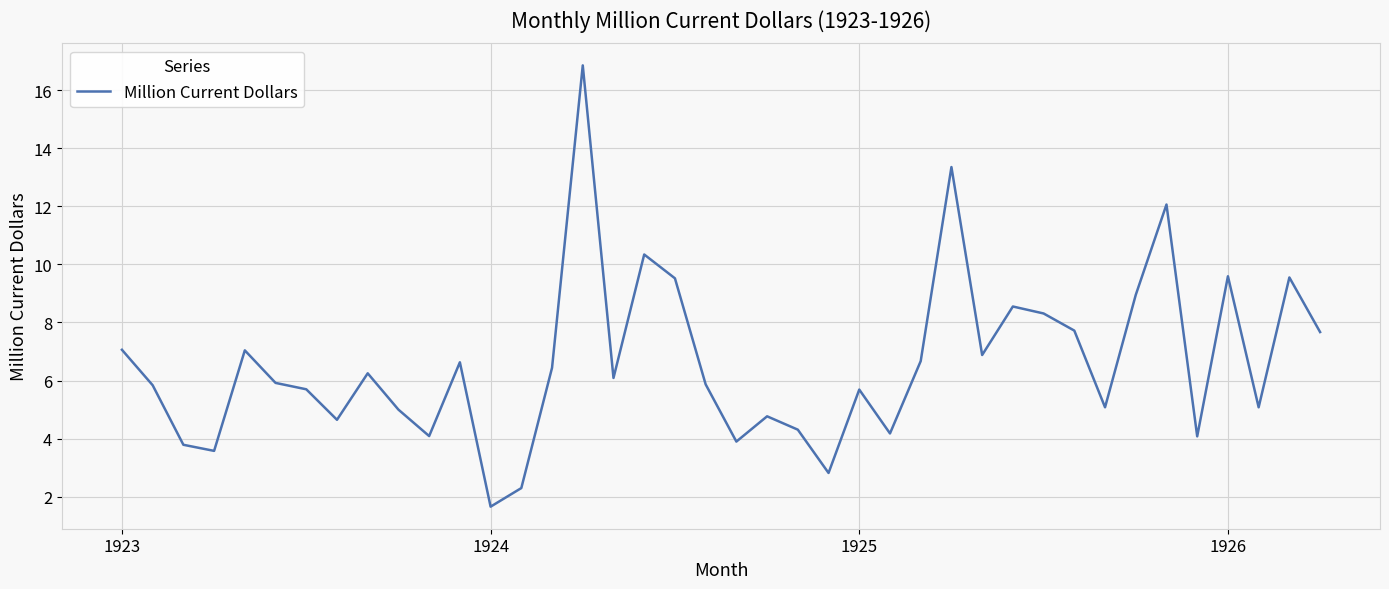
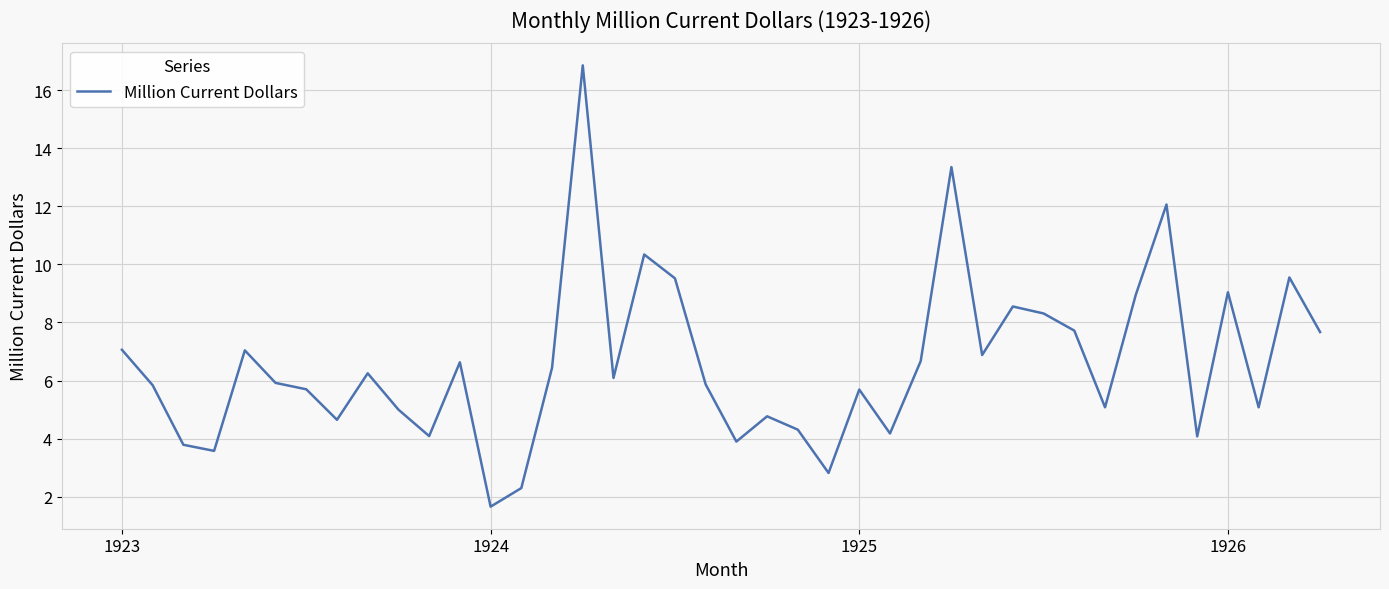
1926: 9.6 -> 9.0
